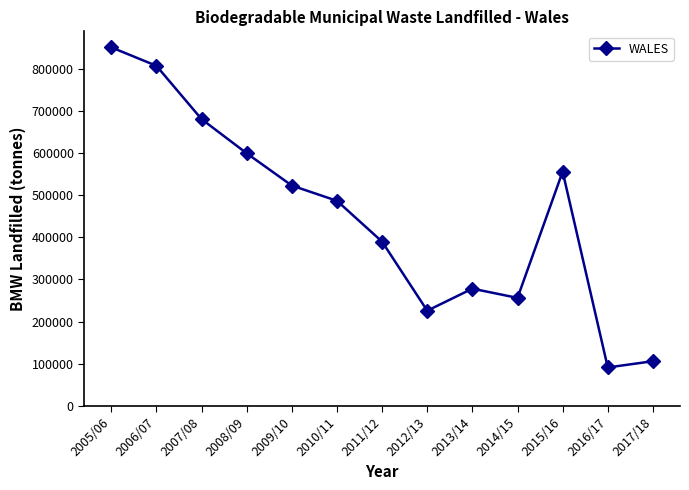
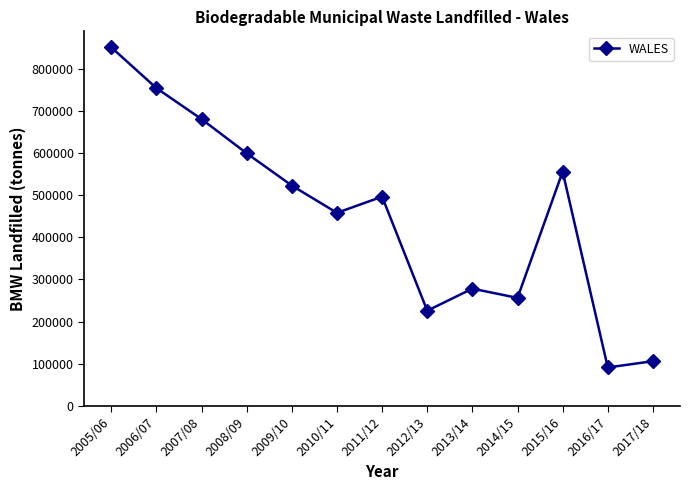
2006/07: 810000 -> 750000
2010/11: 490000 -> 460000
2011/12: 390000 -> 500000
